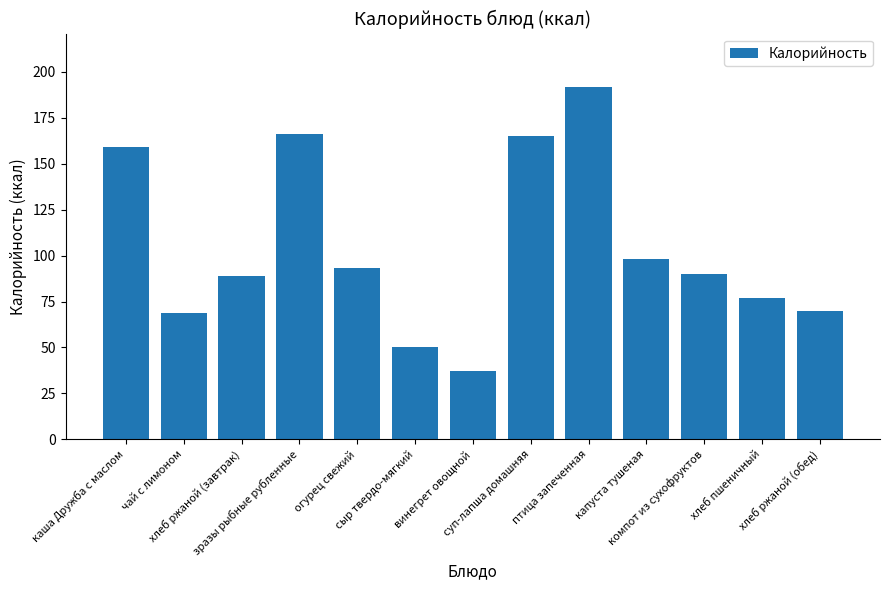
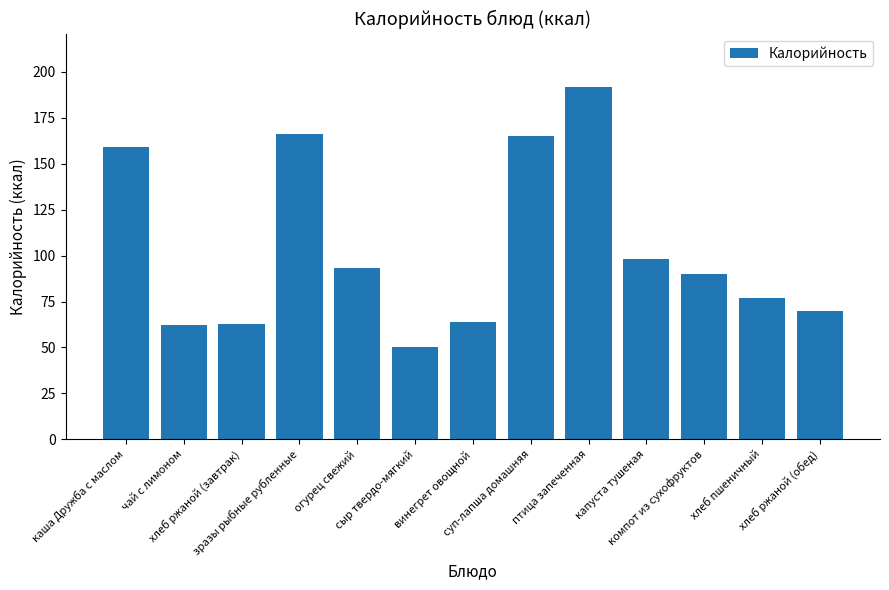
чай с лимоном: 69 -> 62
хлеб ржаной (завтрак): 89 -> 63
винегрет овощной: 37 -> 64
